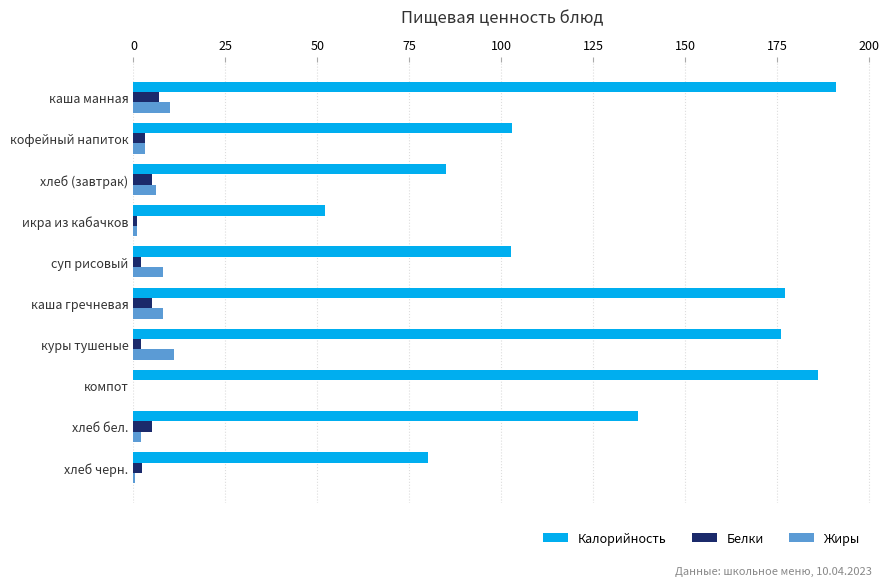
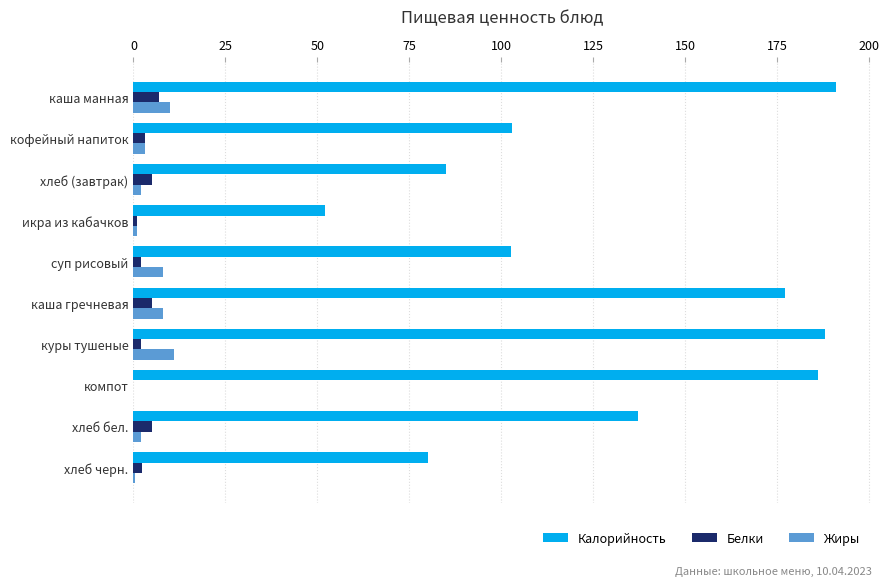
Жиры, хлеб (завтрак): 6 -> 2
Калорийность, куры тушеные: 176 -> 188
